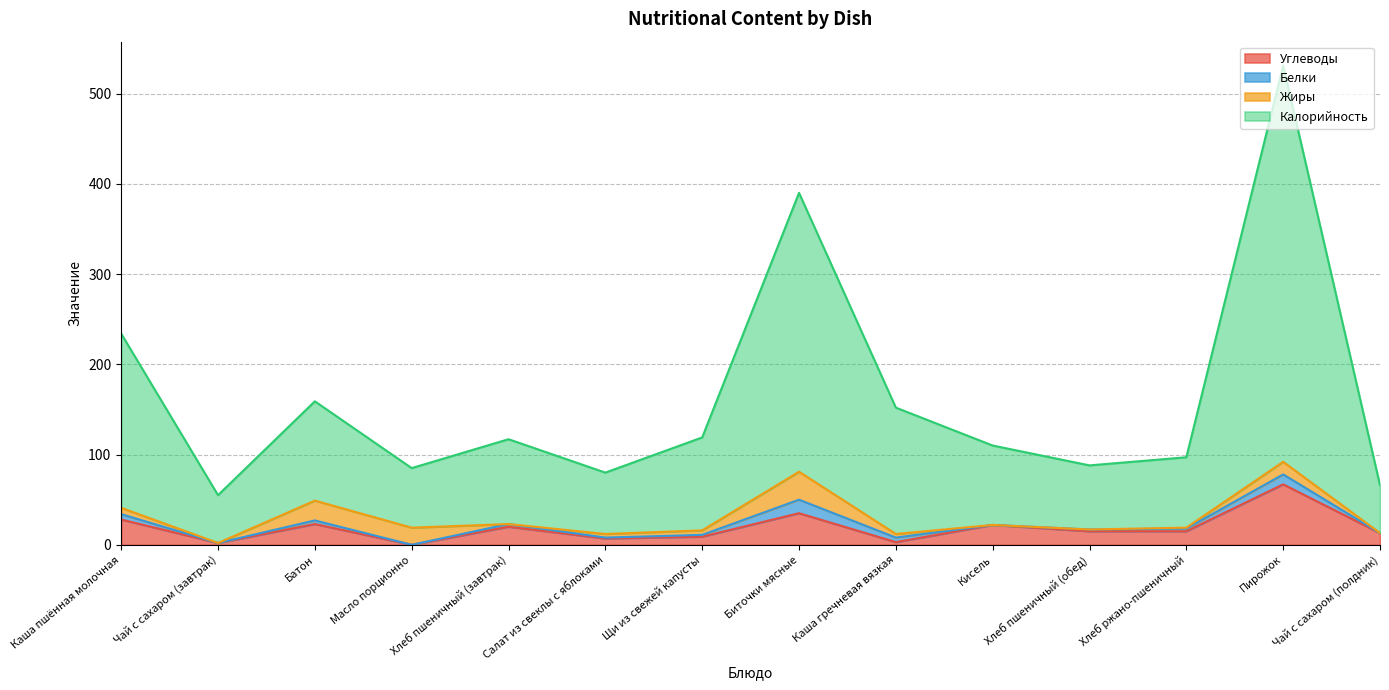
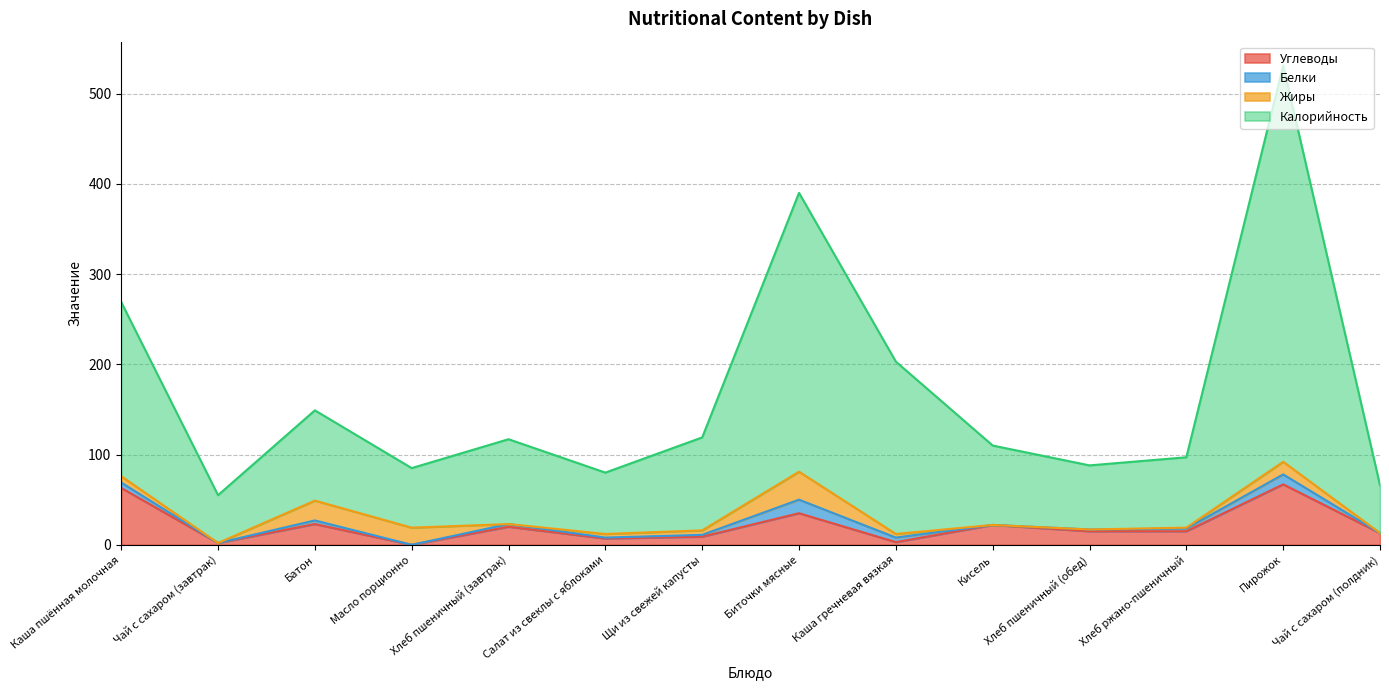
Углеводы, Каша пшённая молочная: 30 -> 60
Калорийность, Батон: 110 -> 100
Калорийность, Каша гречневая вязкая: 140 -> 190
